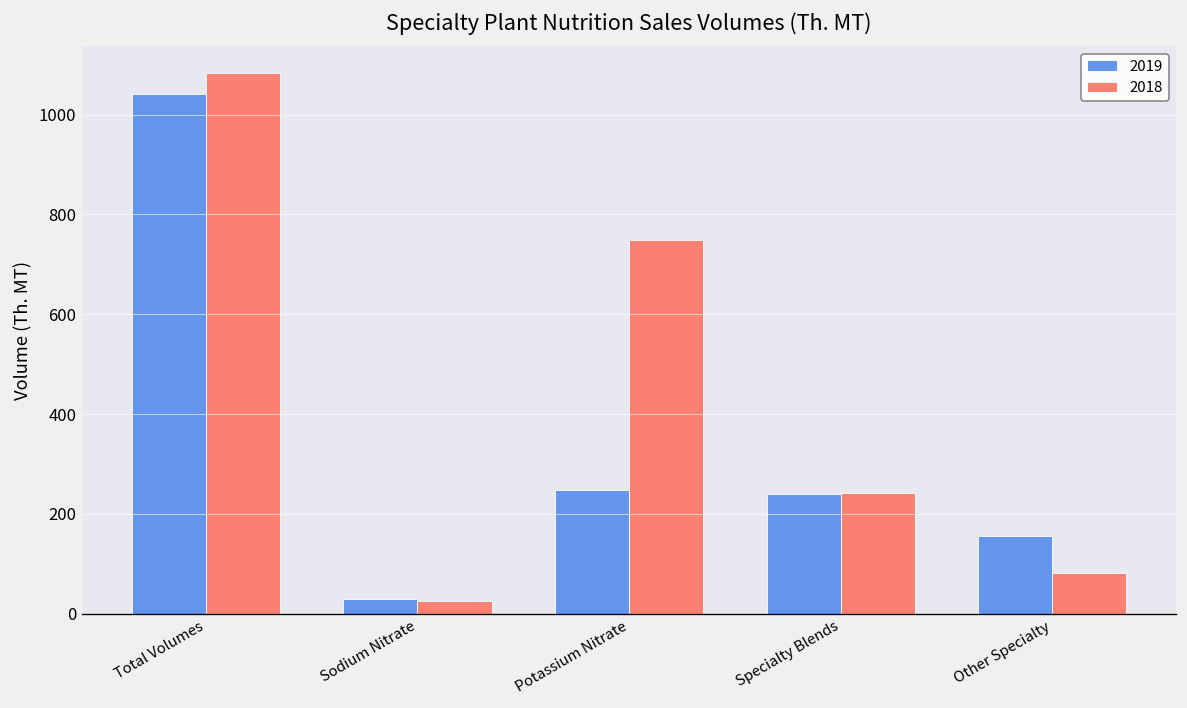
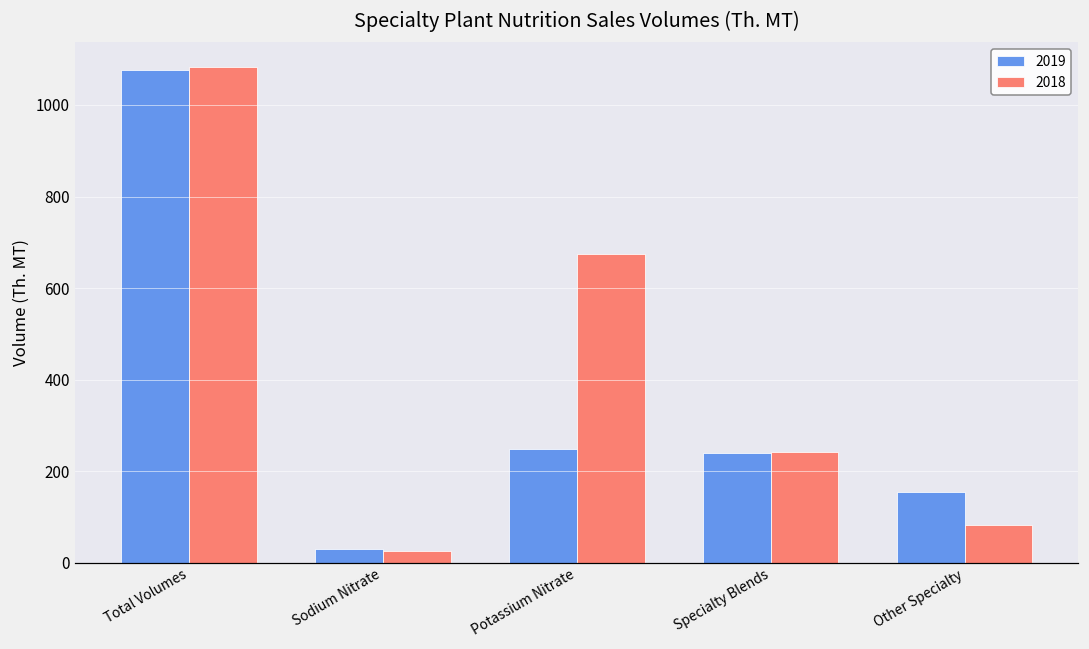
2019, Total Volumes: 1040 -> 1080
2018, Potassium Nitrate: 750 -> 670
